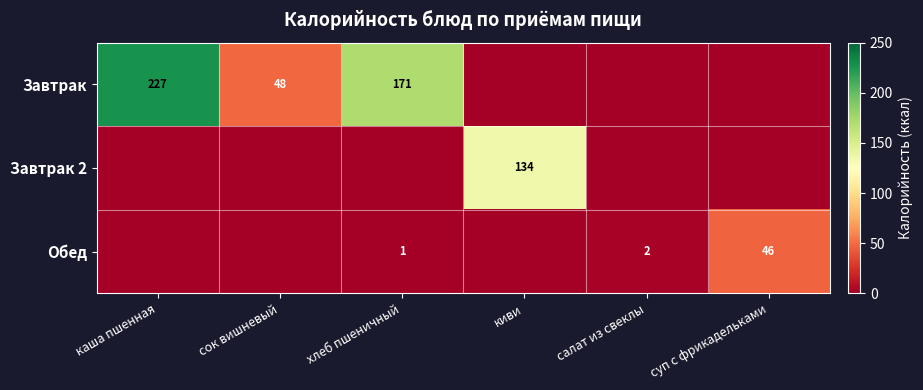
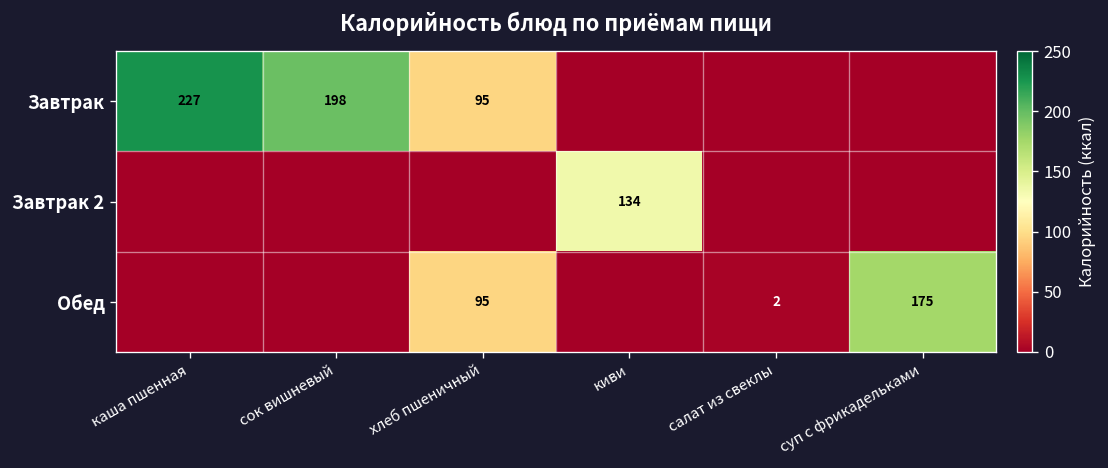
Завтрак, сок вишневый: 48 -> 198
Завтрак, хлеб пшеничный: 171 -> 95
Обед, хлеб пшеничный: 1 -> 95
Обед, суп с фрикадельками: 46 -> 175
